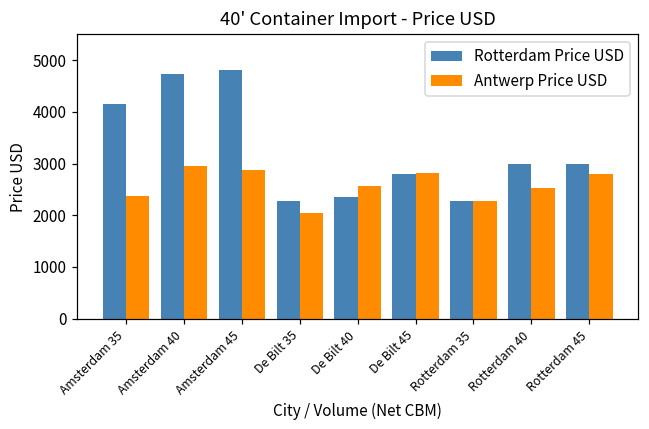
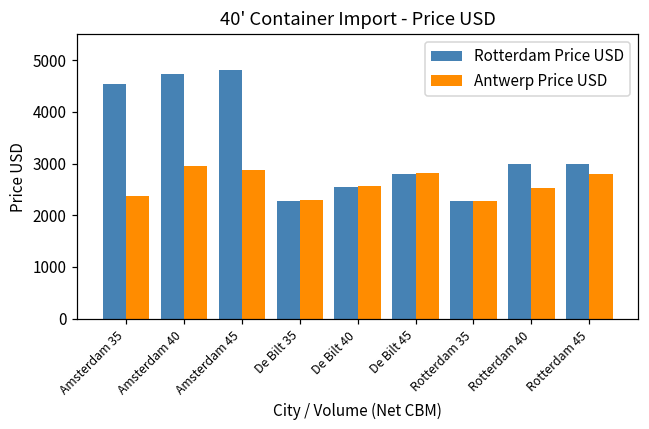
Rotterdam Price USD, Amsterdam 35: 4200 -> 4500
Antwerp Price USD, De Bilt 35: 2000 -> 2300
Rotterdam Price USD, De Bilt 40: 2400 -> 2500
